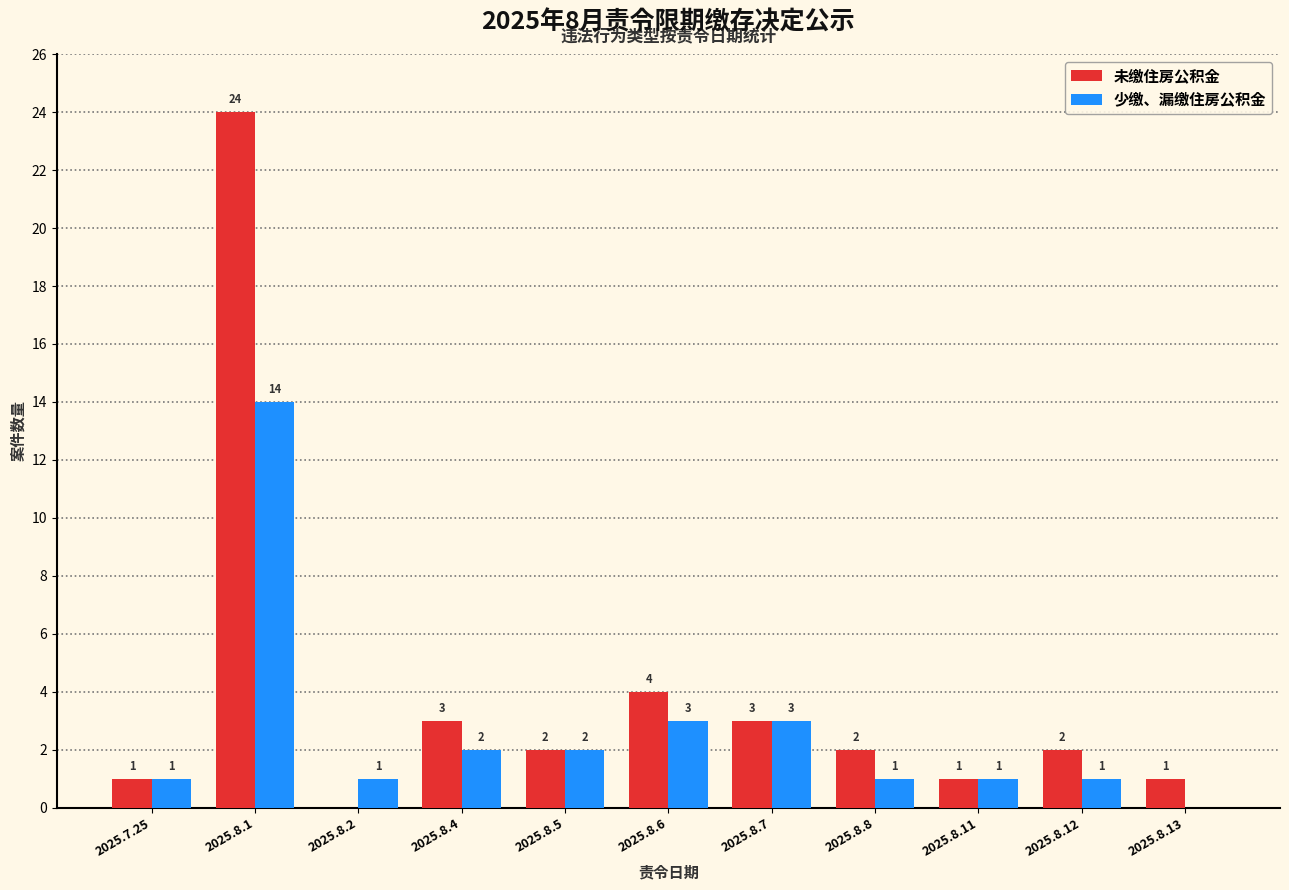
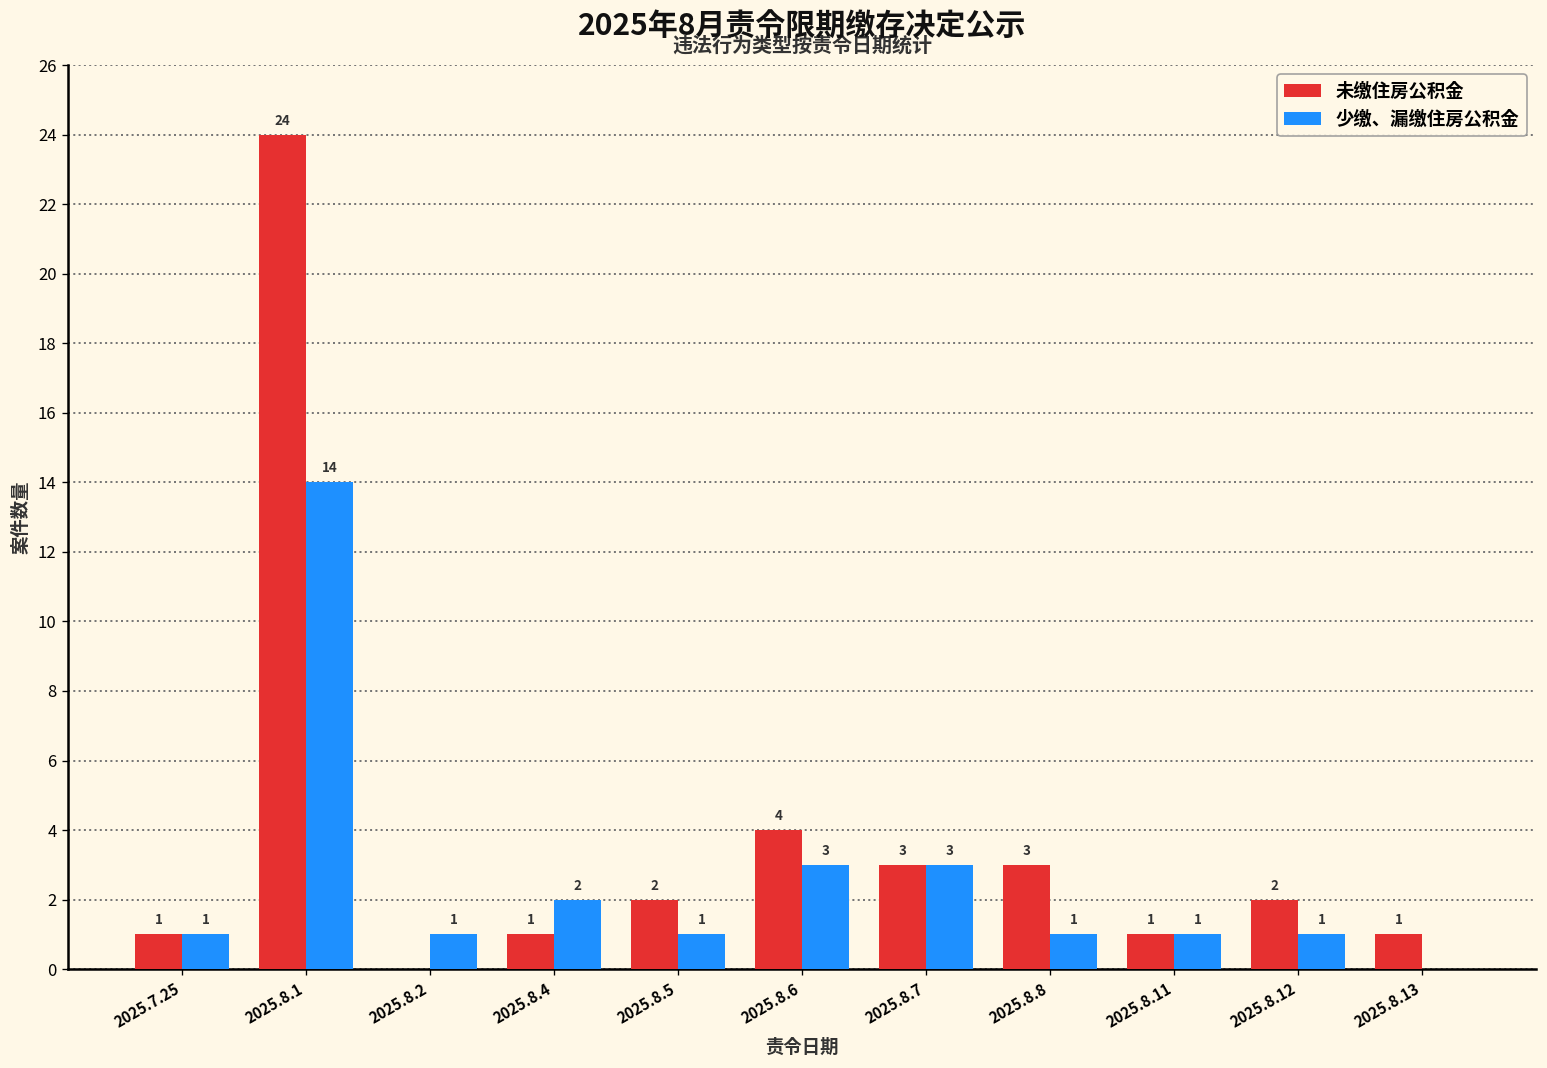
未缴住房公积金, 2025.8.4: 3 -> 1
少缴、漏缴住房公积金, 2025.8.5: 2 -> 1
未缴住房公积金, 2025.8.8: 2 -> 3
